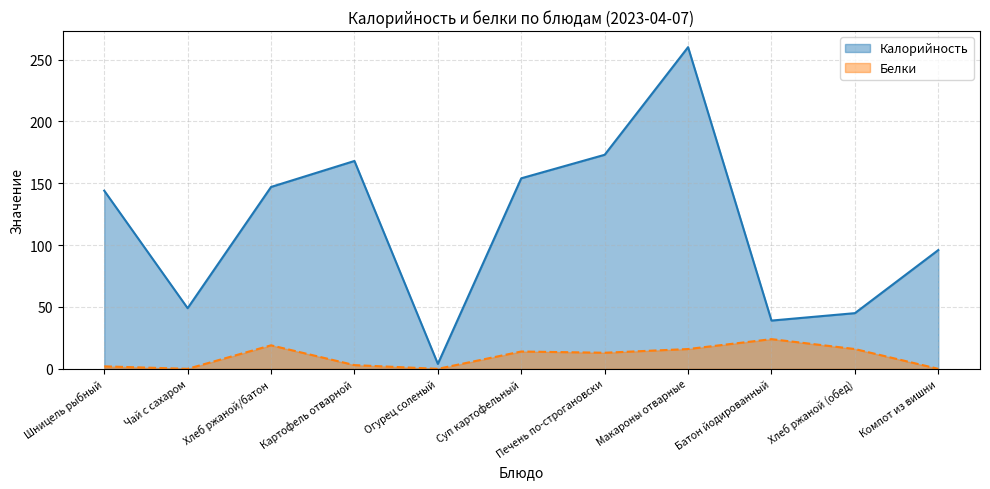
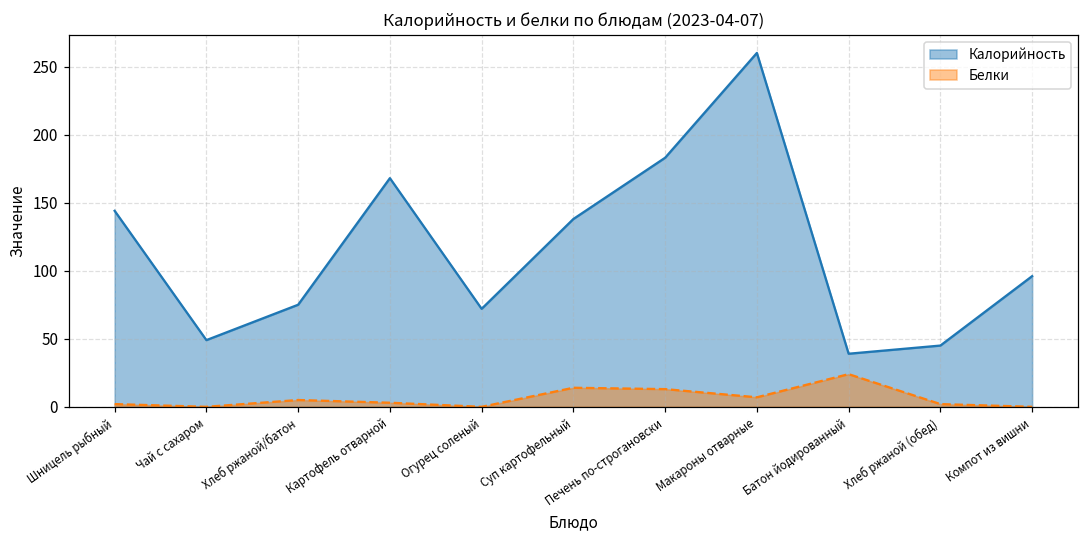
Калорийность, Хлеб ржаной/батон: 147 -> 75
Белки, Хлеб ржаной/батон: 19 -> 5
Калорийность, Огурец соленый: 4 -> 72
Калорийность, Суп картофельный: 154 -> 138
Калорийность, Печень по-строгановски: 173 -> 183
Белки, Макароны отварные: 16 -> 7
Белки, Хлеб ржаной (обед): 16 -> 2
